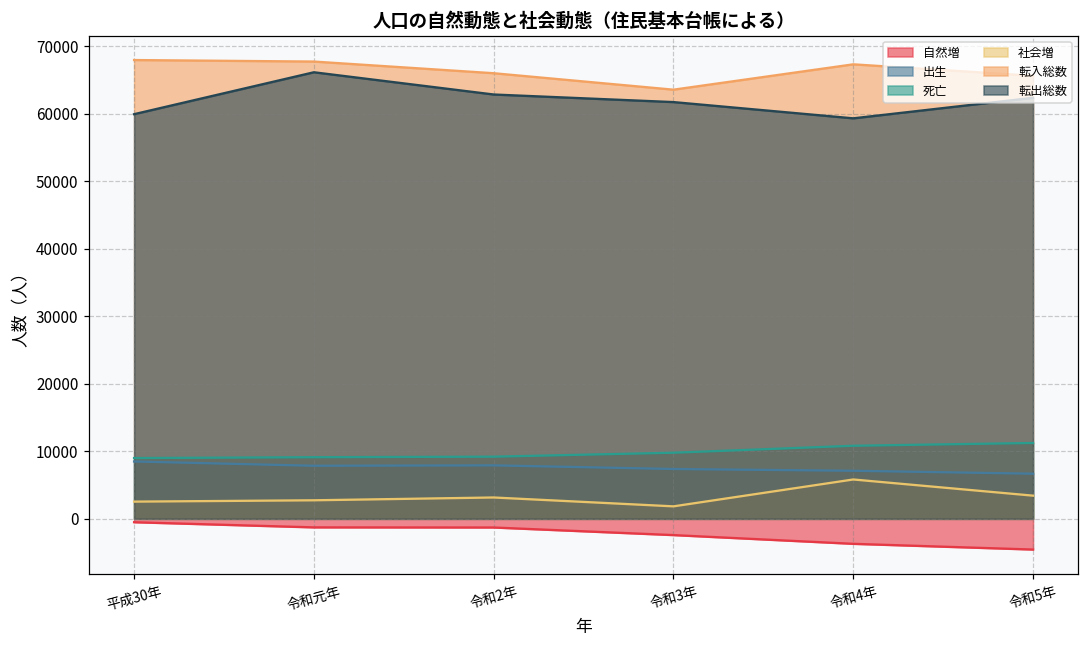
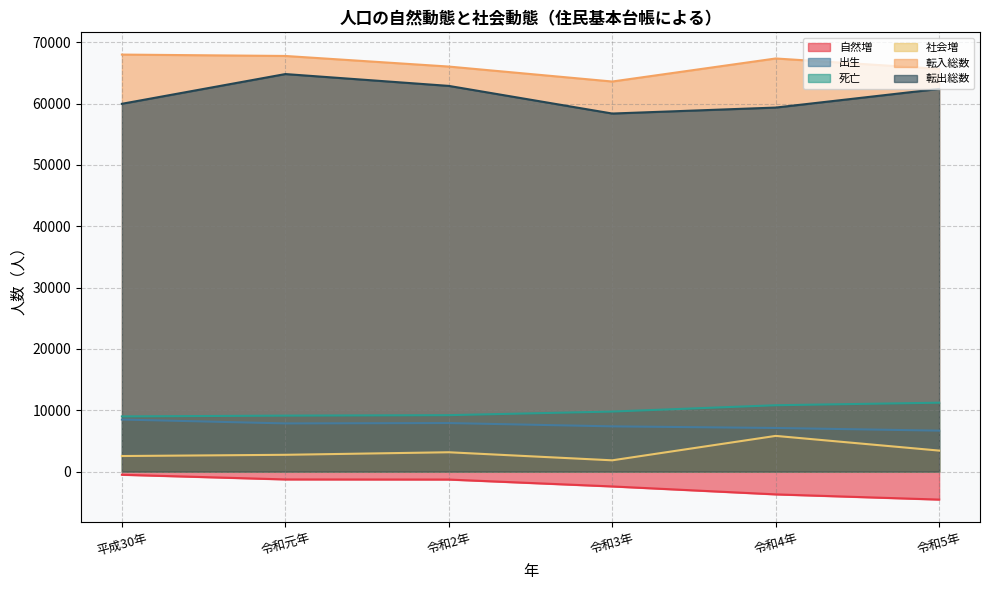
転出総数, 令和元年: 66000 -> 65000
転出総数, 令和3年: 62000 -> 58000
